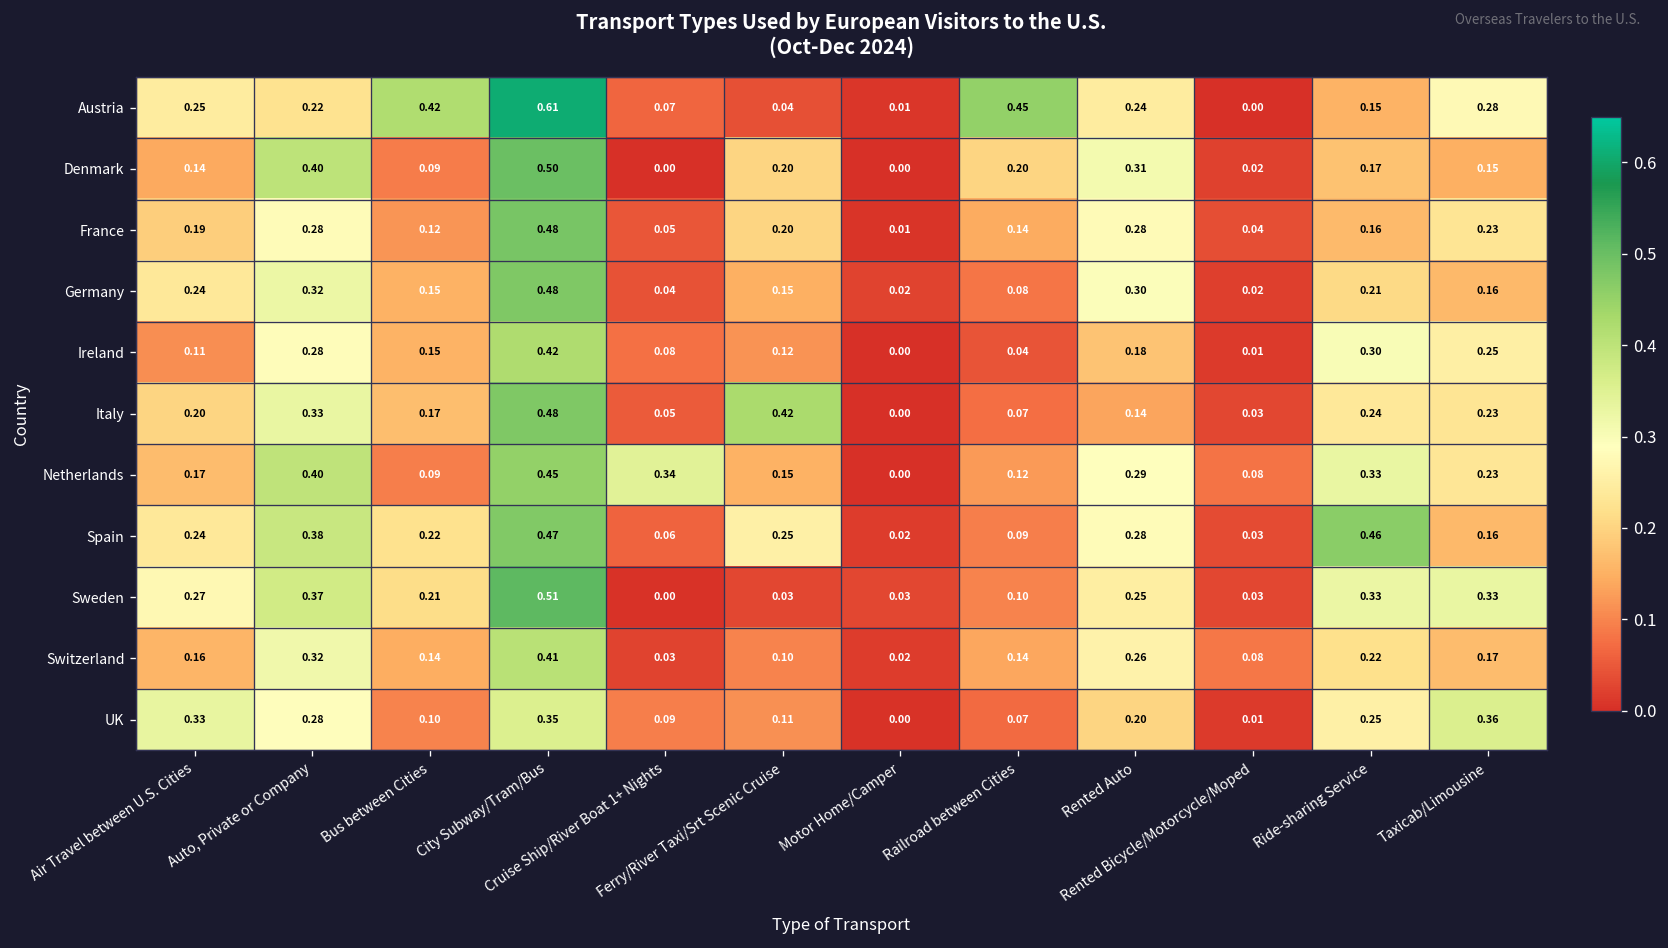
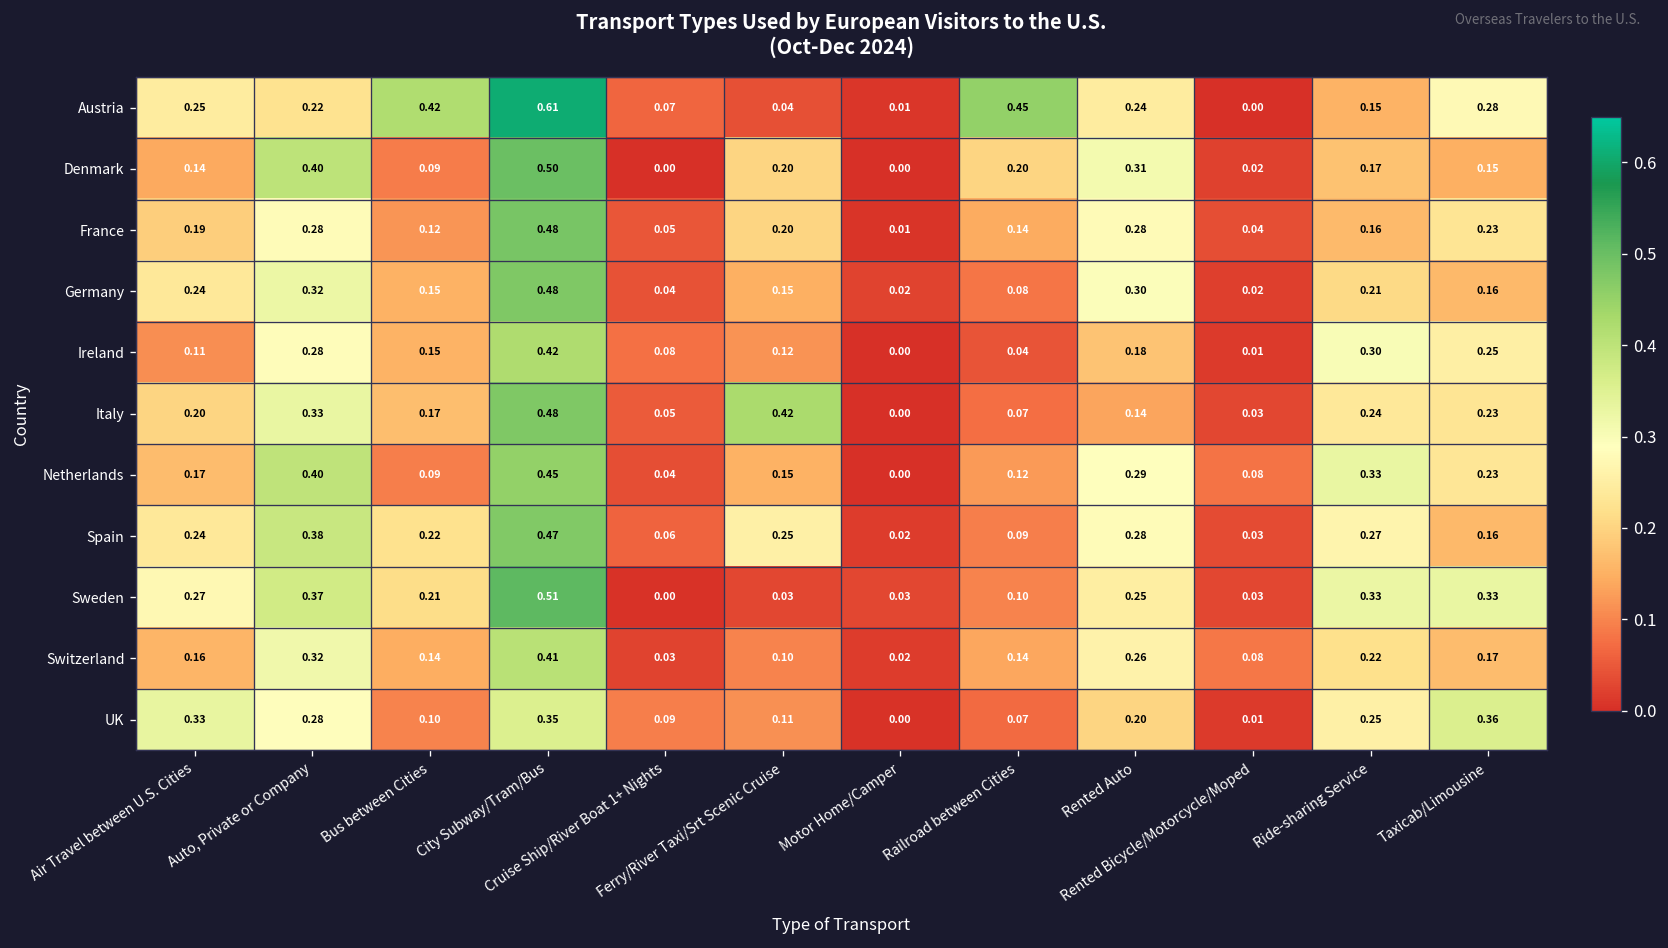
Netherlands, Cruise Ship/River Boat 1+ Nights: 0.34 -> 0.04
Spain, Ride-sharing Service: 0.46 -> 0.27
